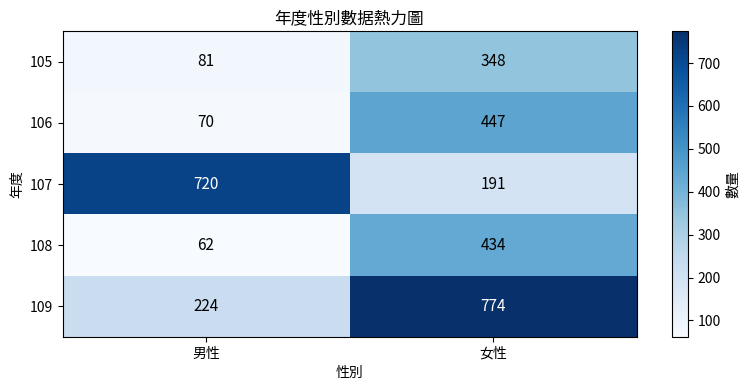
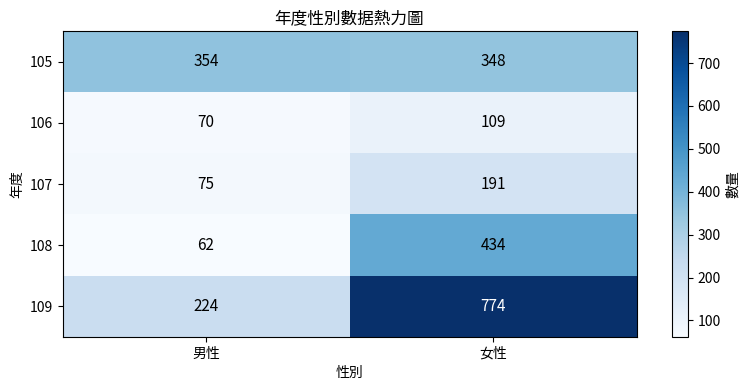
105, 男性: 81 -> 354
106, 女性: 447 -> 109
107, 男性: 720 -> 75
